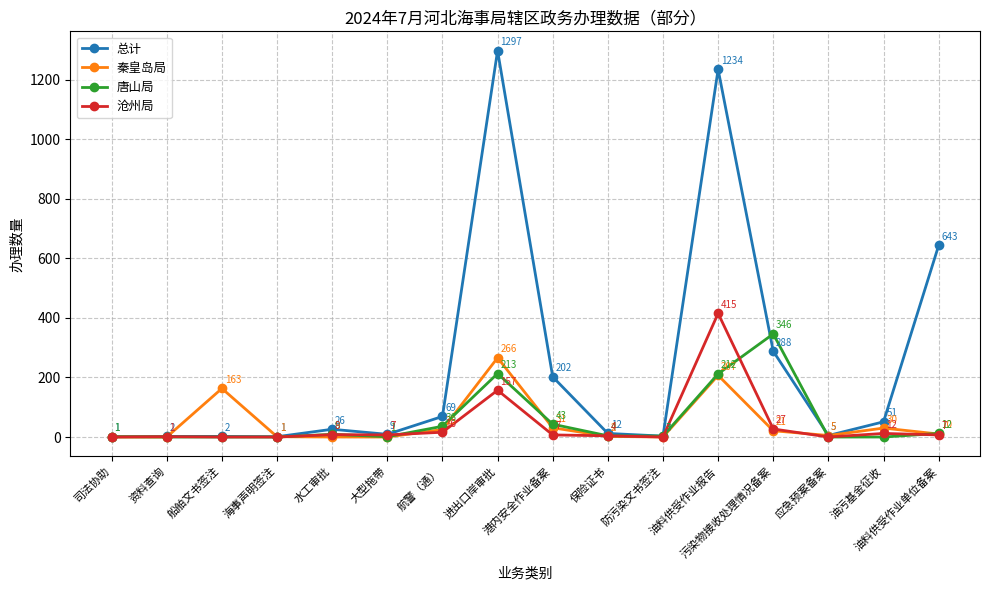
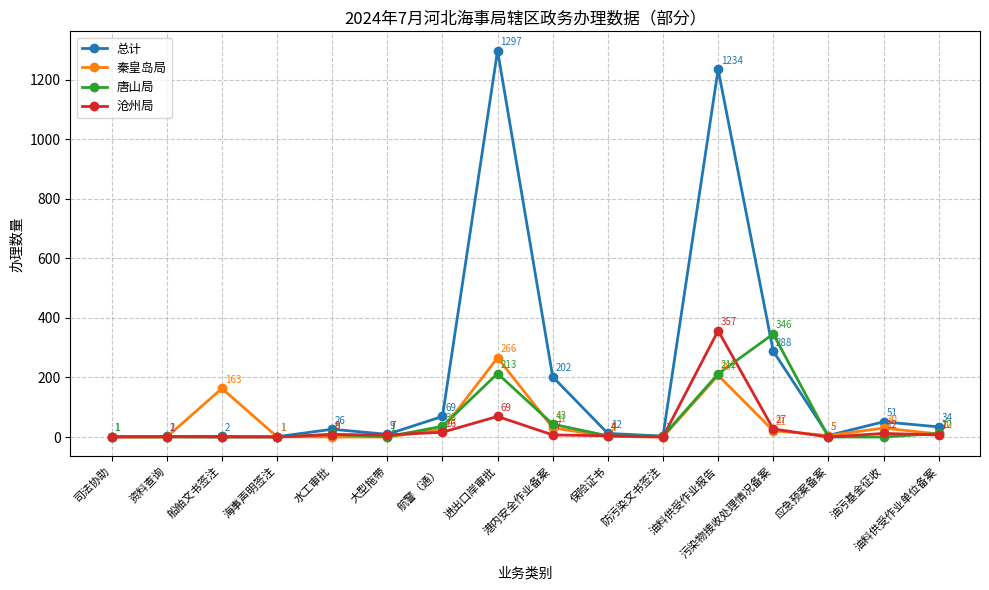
沧州局, 进出口岸审批: 157 -> 69
沧州局, 油料供受作业报告: 415 -> 357
总计, 油料供受作业单位备案: 643 -> 34
